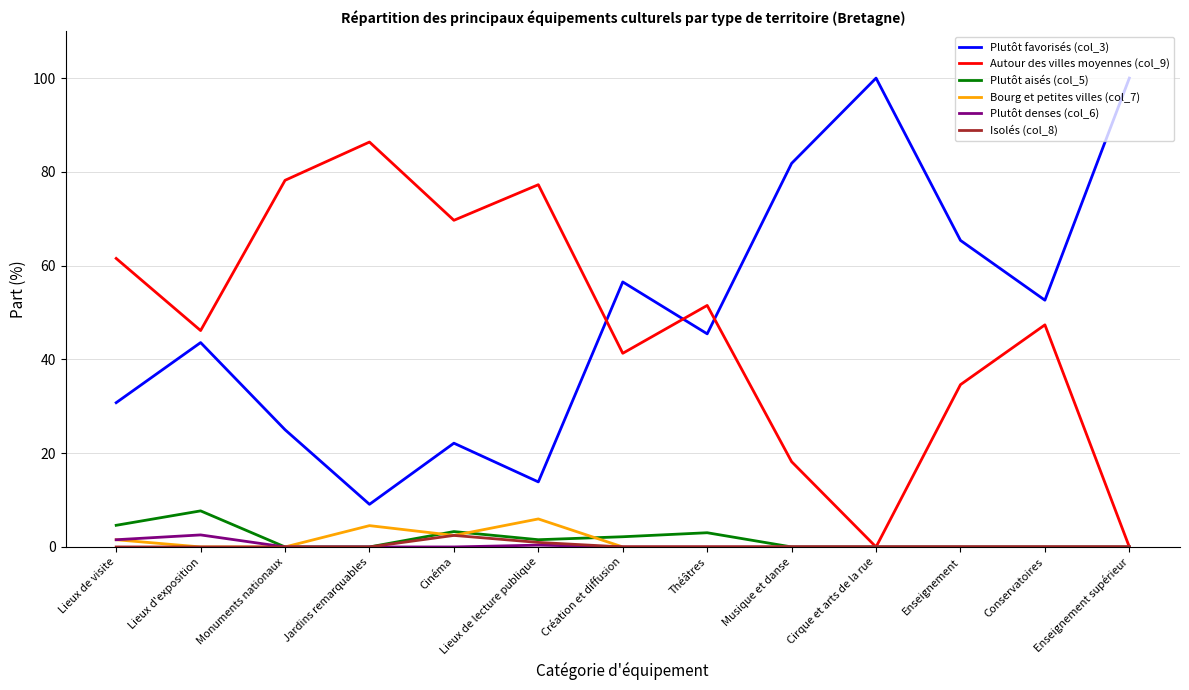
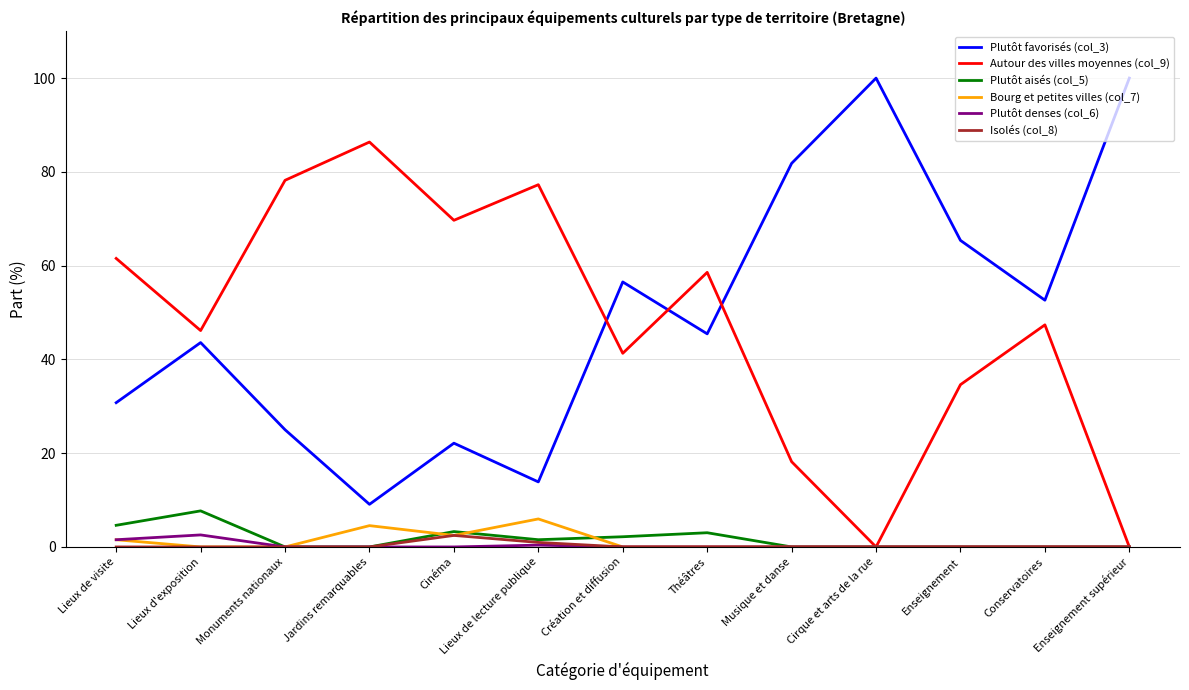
Autour des villes moyennes (col_9), Théâtres: 52 -> 59
